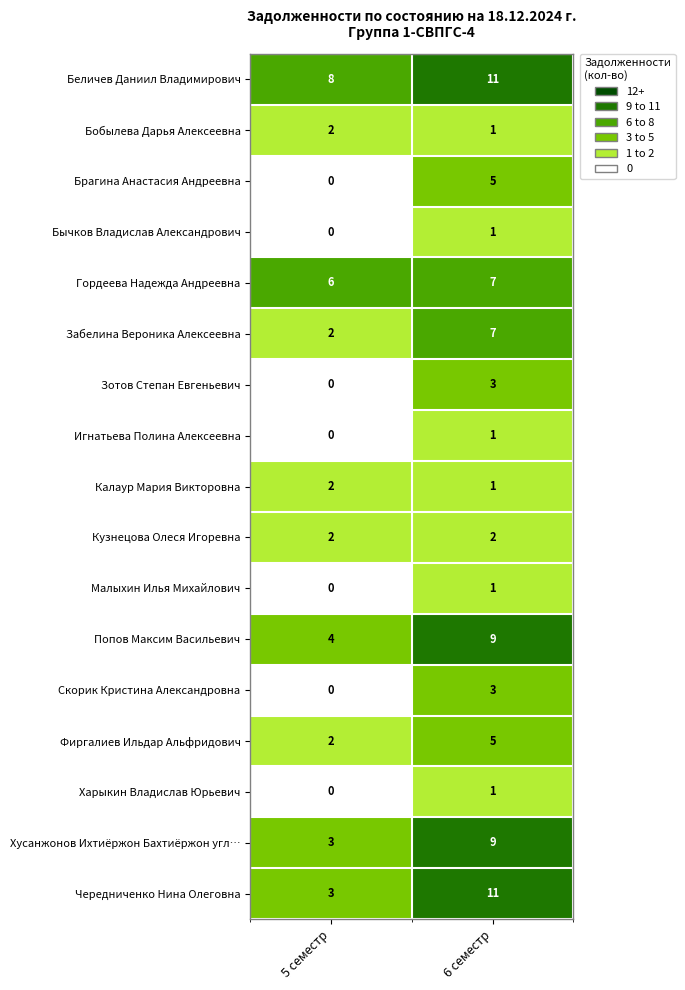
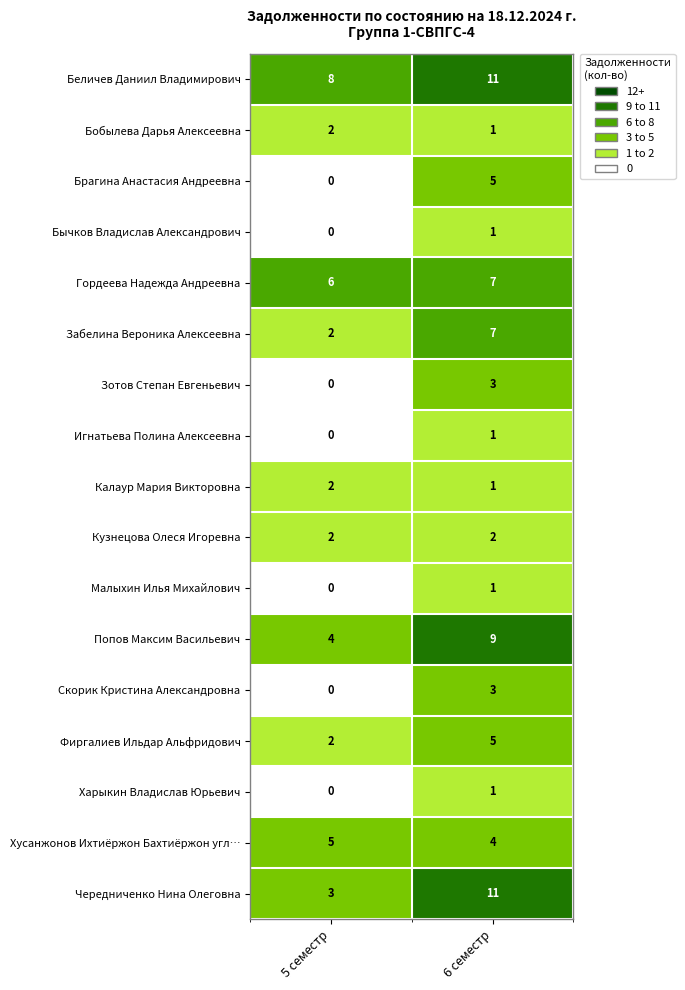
Хусанжонов Ихтиёржон Бахтиёржон угл…, 5 семестр: 3 -> 5
Хусанжонов Ихтиёржон Бахтиёржон угл…, 6 семестр: 9 -> 4
